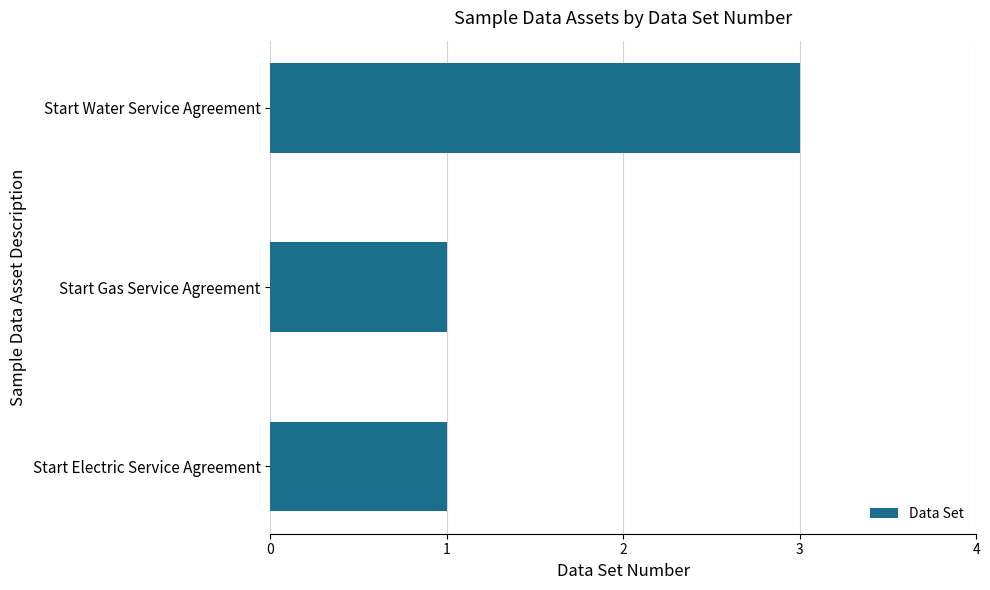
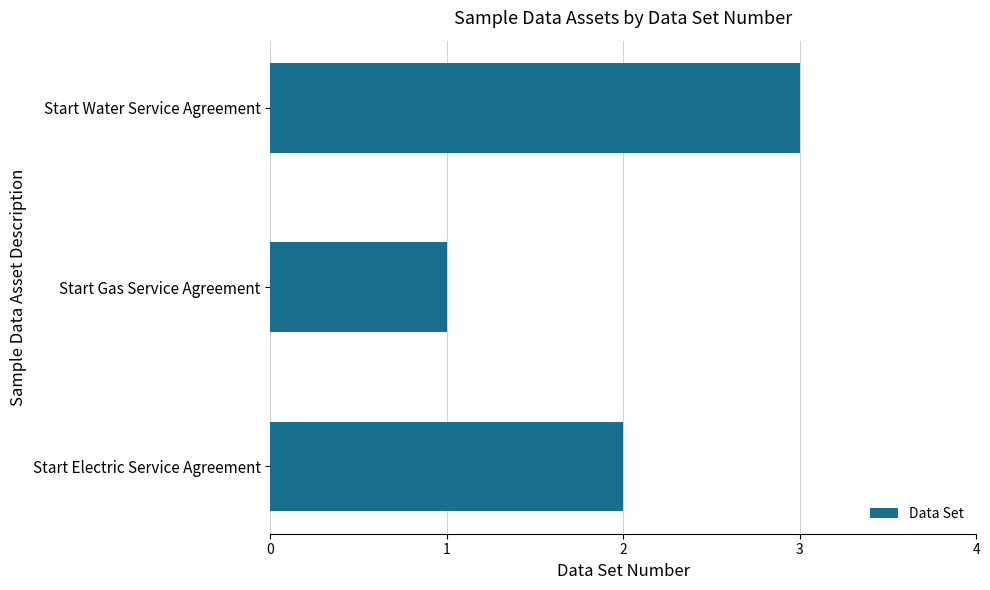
Start Electric Service Agreement: 1 -> 2
